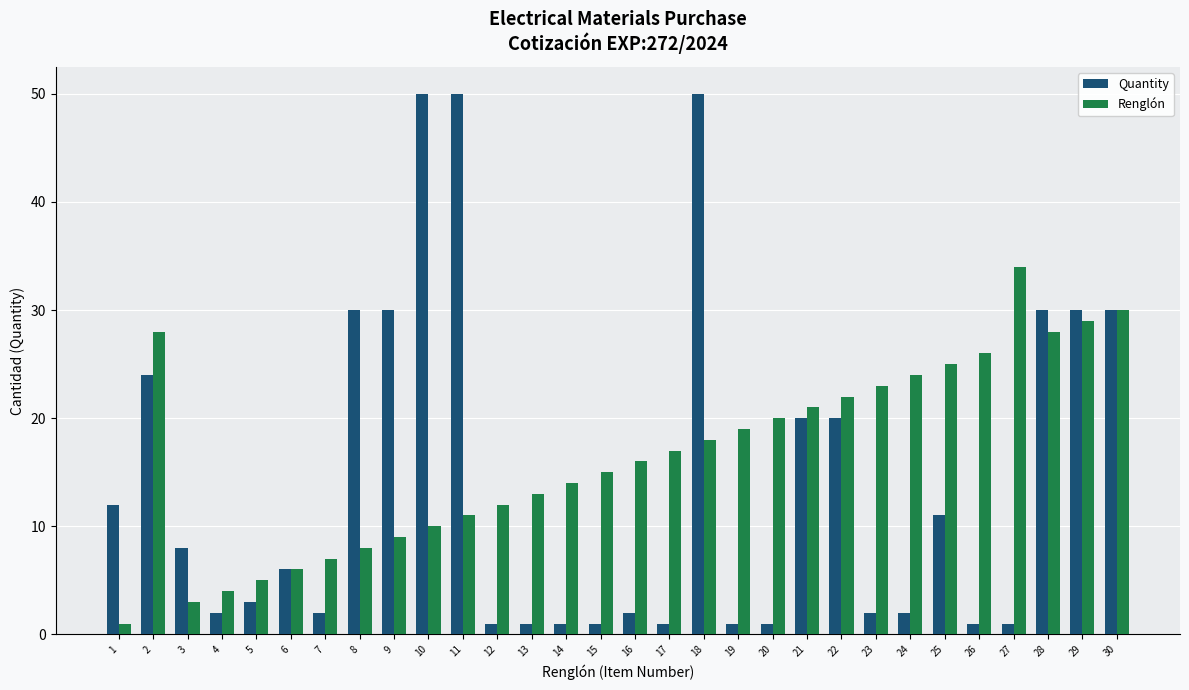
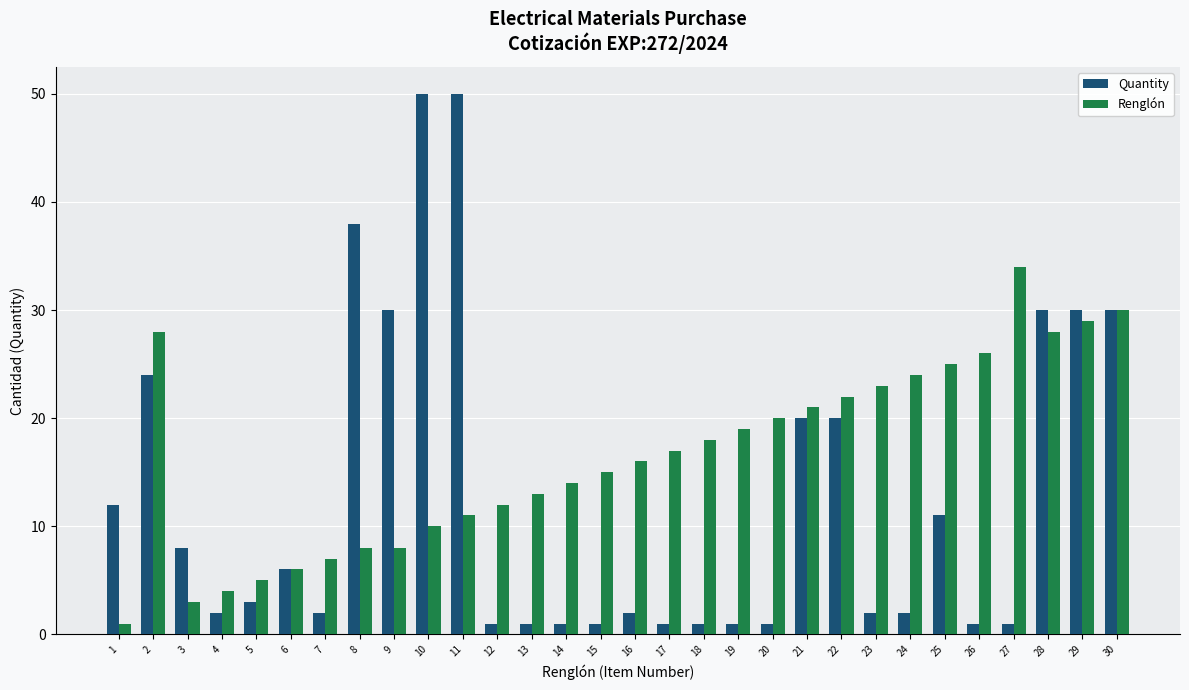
Quantity, 8: 30 -> 38
Renglón, 9: 9 -> 8
Quantity, 18: 50 -> 1
